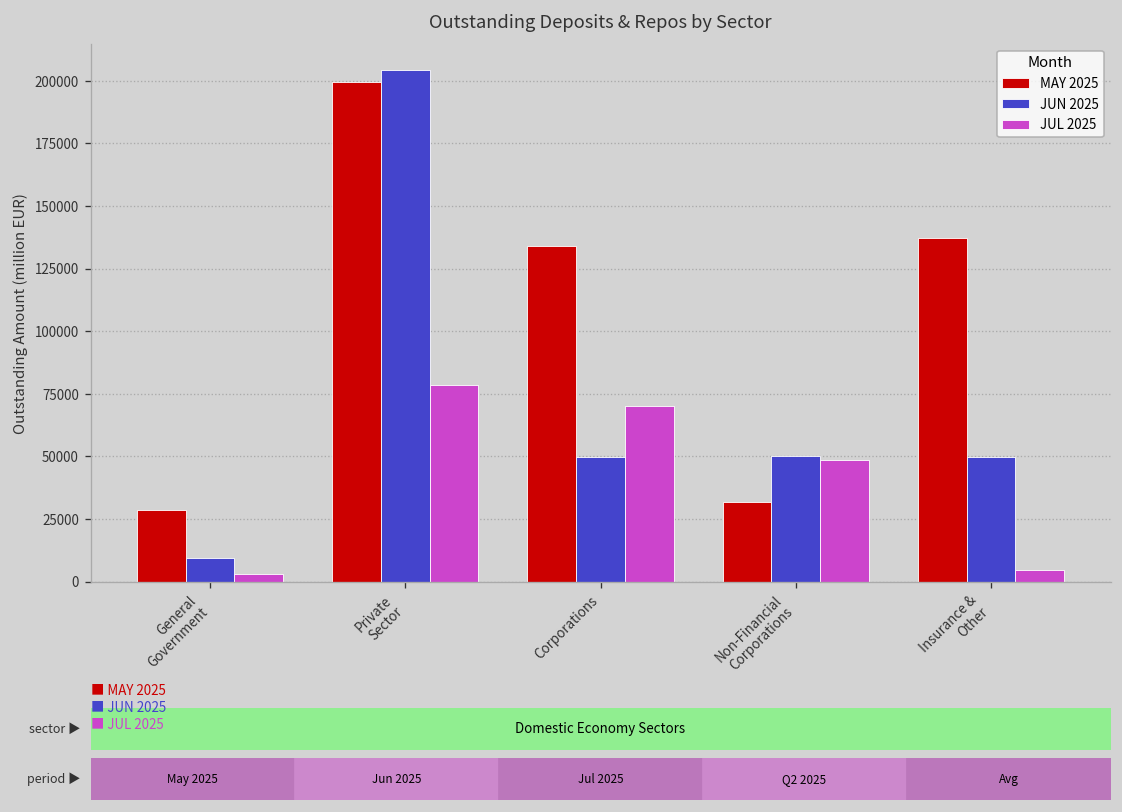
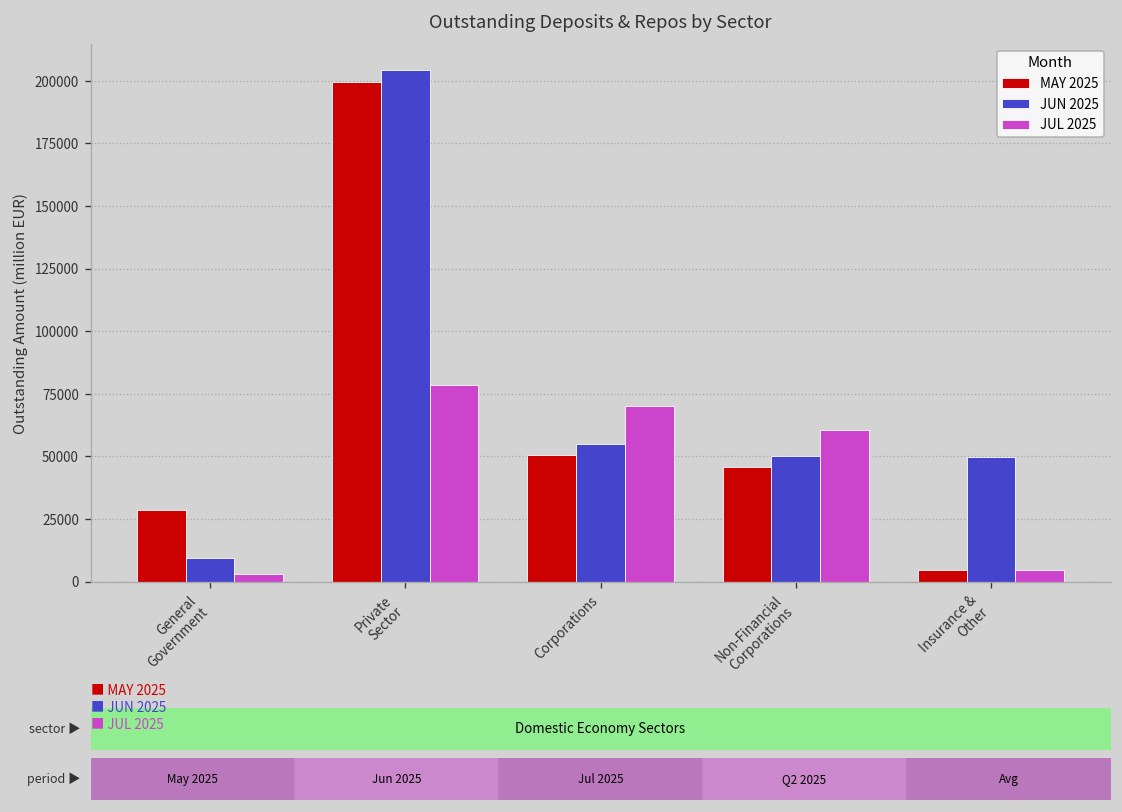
MAY 2025, Corporations: 134000 -> 51000
JUN 2025, Corporations: 50000 -> 55000
MAY 2025, Non-Financial Corporations: 32000 -> 46000
JUL 2025, Non-Financial Corporations: 48000 -> 61000
MAY 2025, Insurance & Other: 137000 -> 5000
